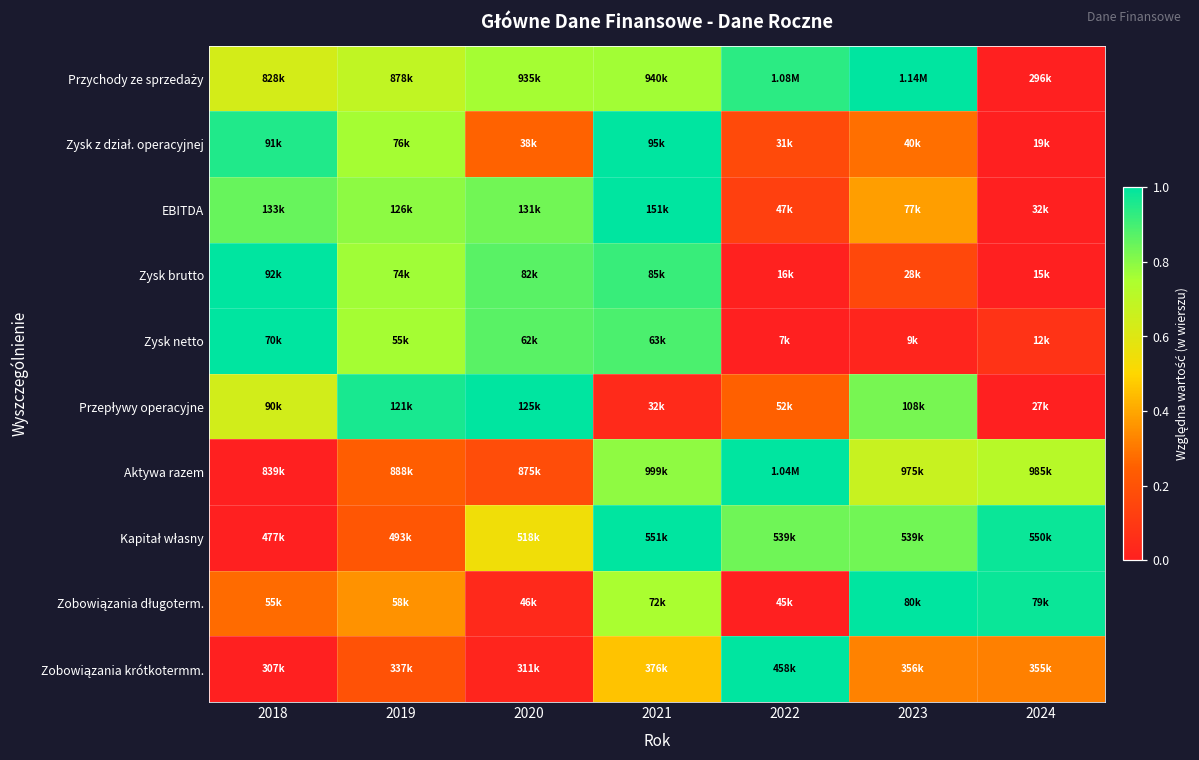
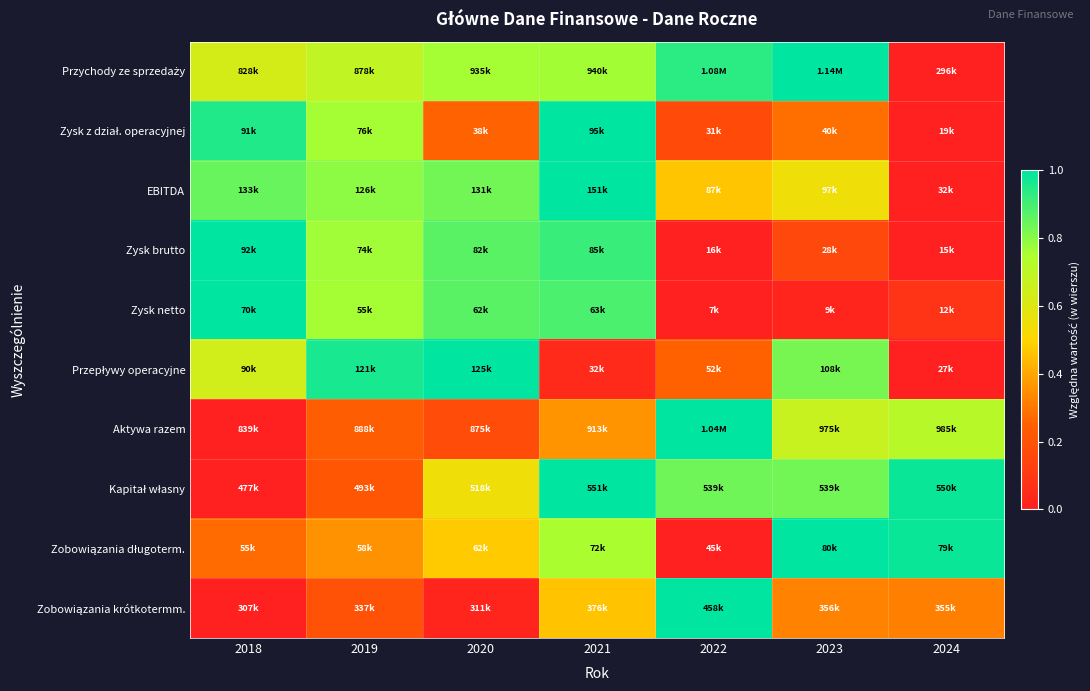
EBITDA, 2022: 47k -> 87k
EBITDA, 2023: 77k -> 97k
Aktywa razem, 2021: 999k -> 913k
Zobowiązania długoterm., 2020: 46k -> 62k
